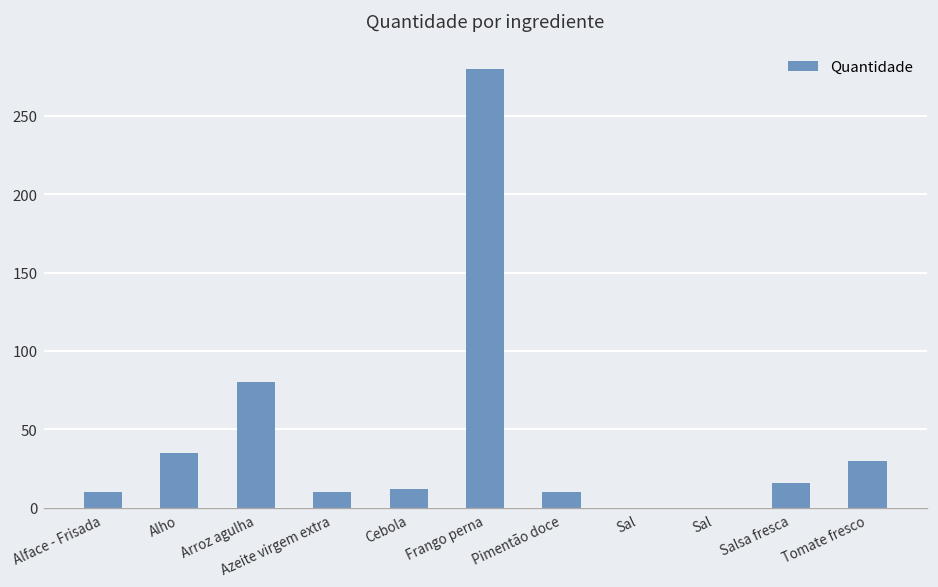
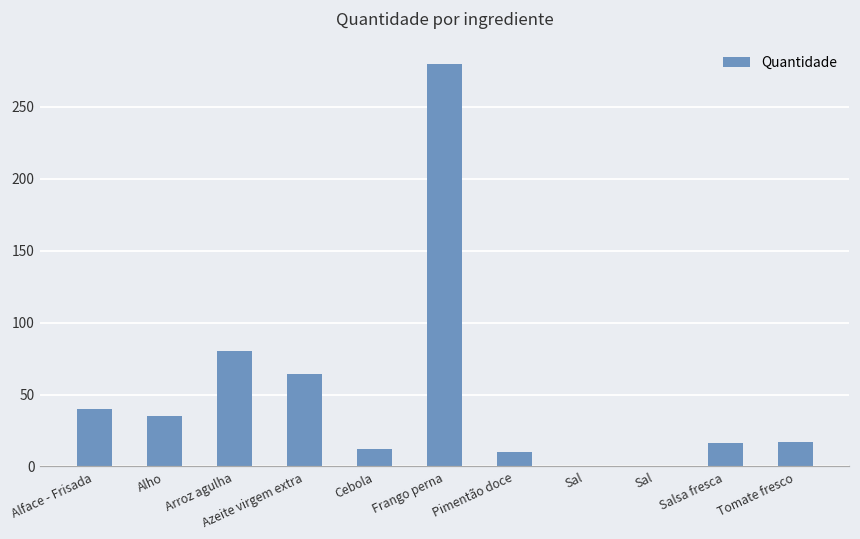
Alface - Frisada: 10 -> 40
Azeite virgem extra: 10 -> 64
Tomate fresco: 30 -> 17
